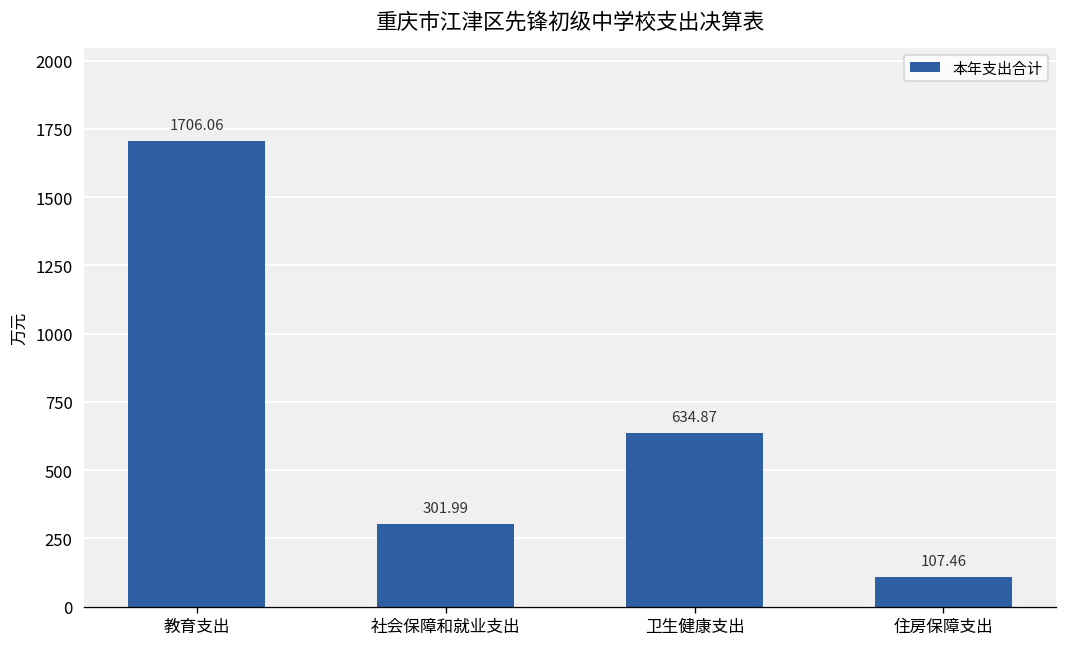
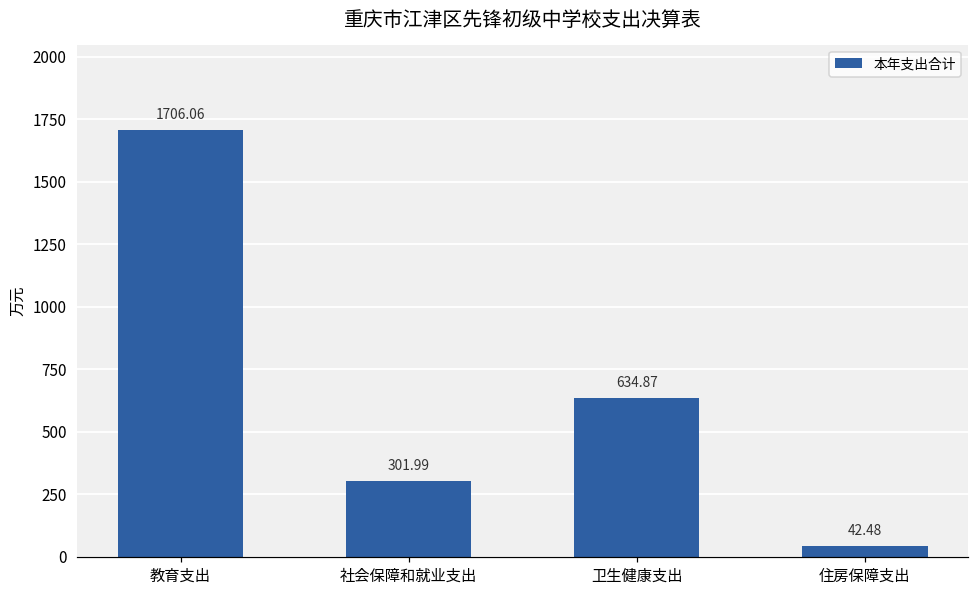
住房保障支出: 107.46 -> 42.48
